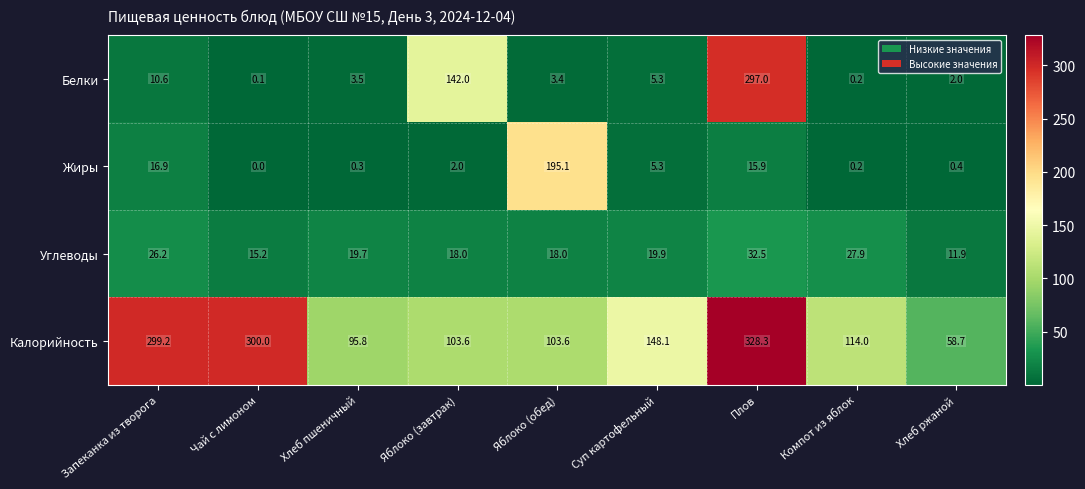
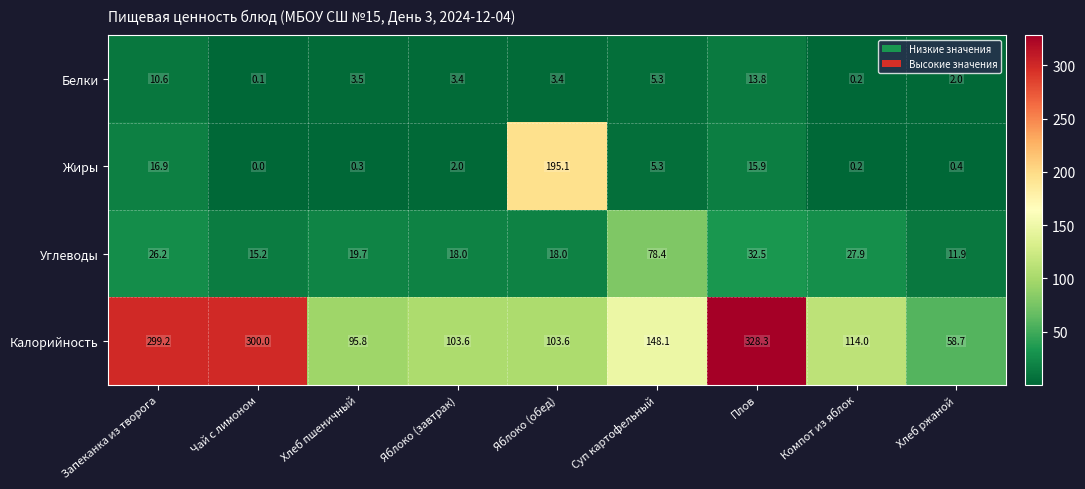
Белки, Яблоко (завтрак): 142.0 -> 3.4
Белки, Плов: 297.0 -> 13.8
Углеводы, Суп картофельный: 19.9 -> 78.4
